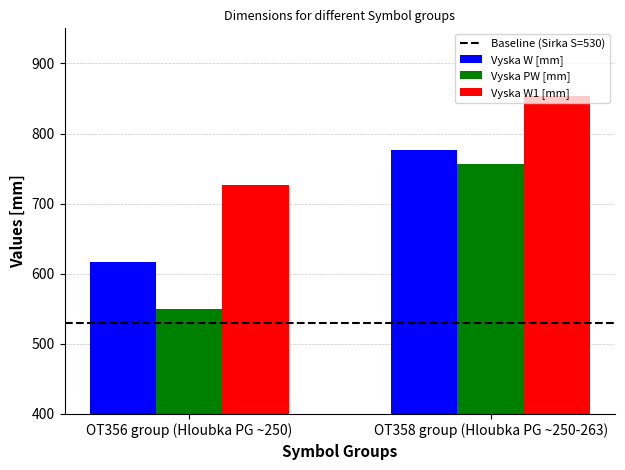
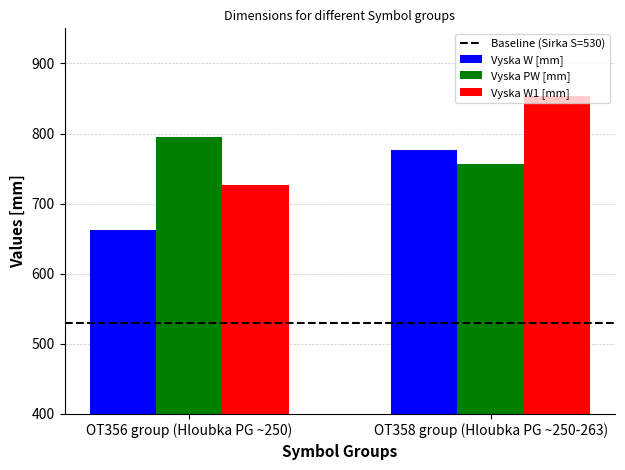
Vyska W [mm], OT356 group (Hloubka PG ~250): 620 -> 660
Vyska PW [mm], OT356 group (Hloubka PG ~250): 550 -> 800
